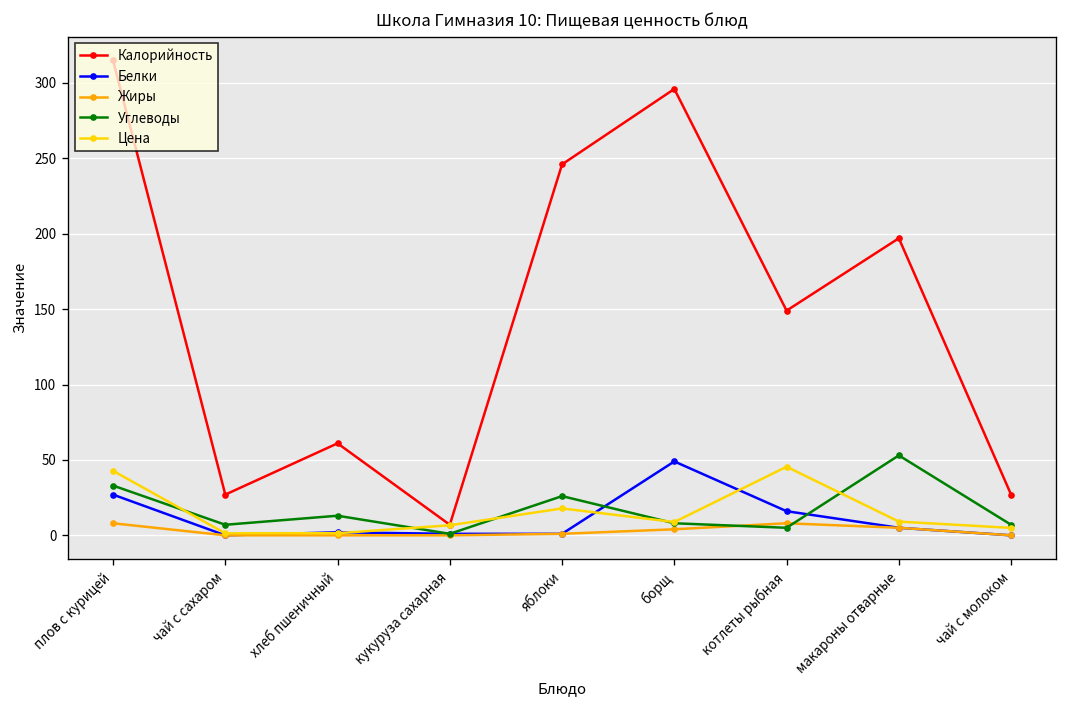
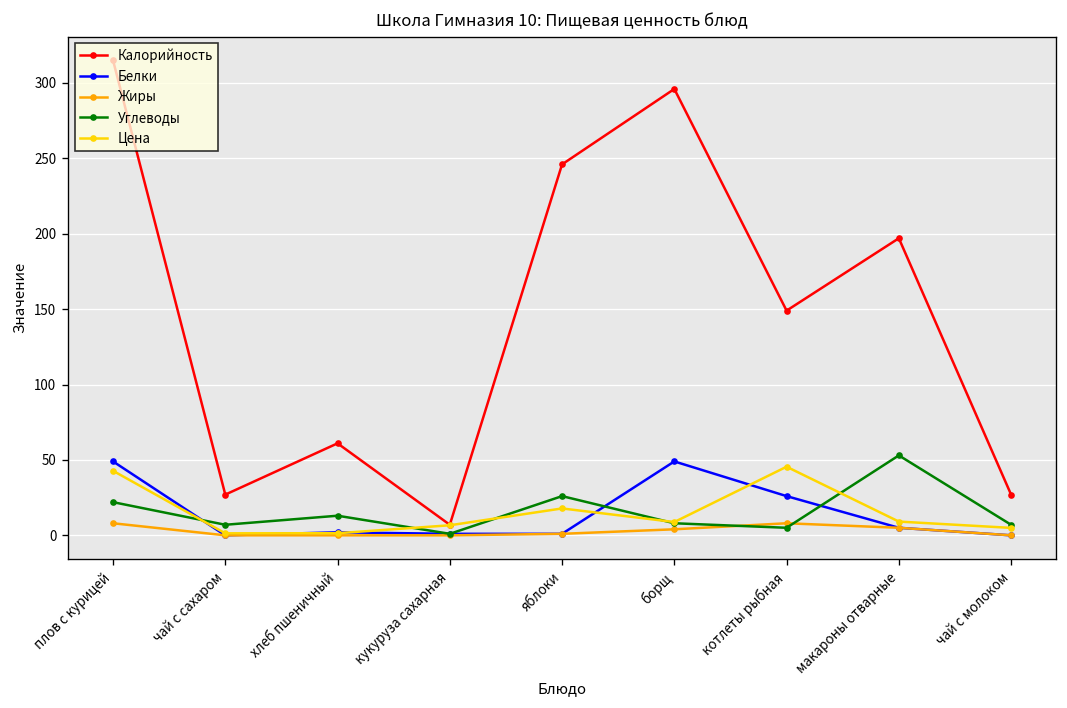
Белки, плов с курицей: 27 -> 49
Углеводы, плов с курицей: 33 -> 22
Белки, котлеты рыбная: 16 -> 26
